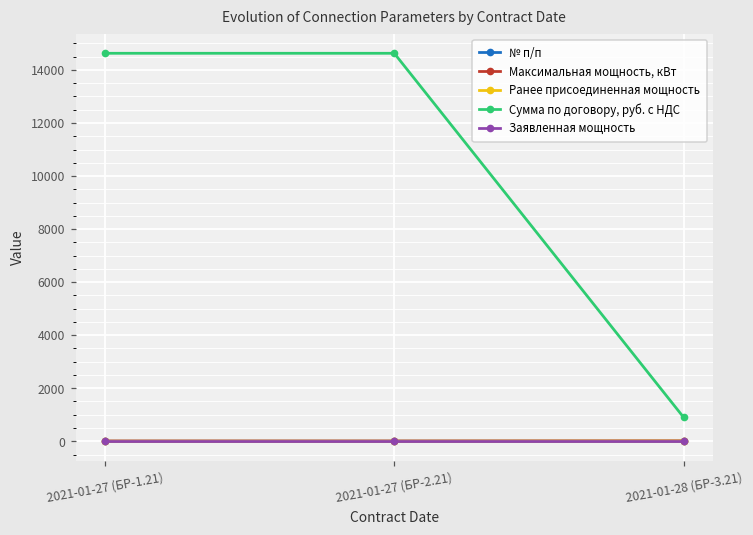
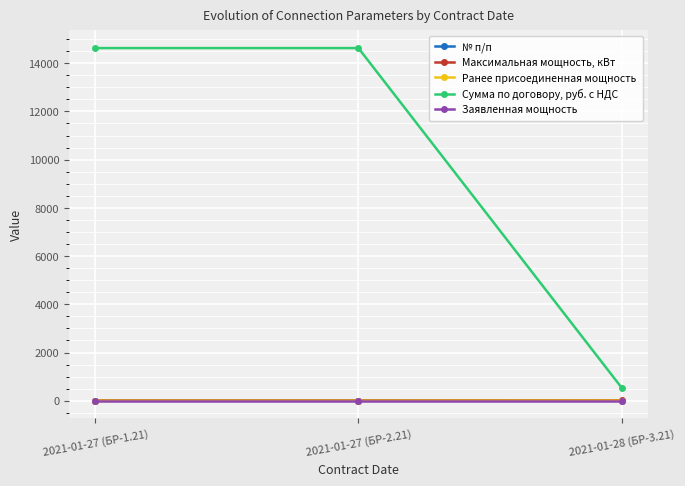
Сумма по договору, руб. с НДС, 2021-01-28 (БР-3.21): 900 -> 600
